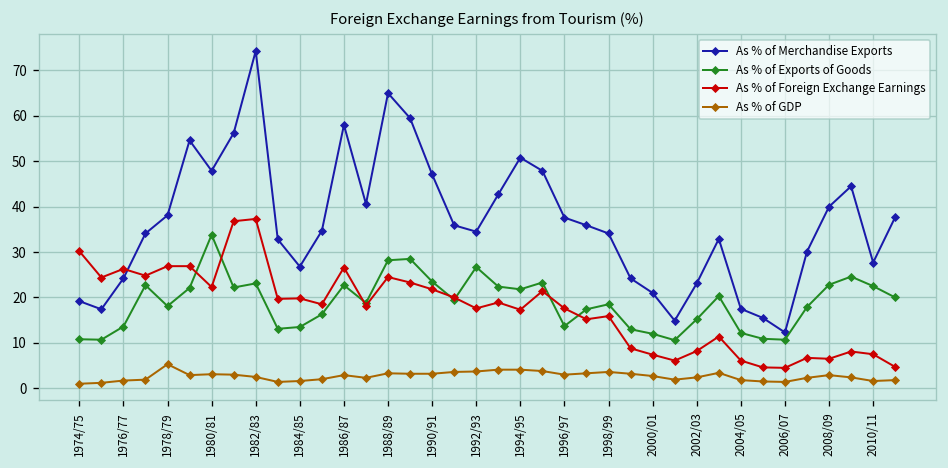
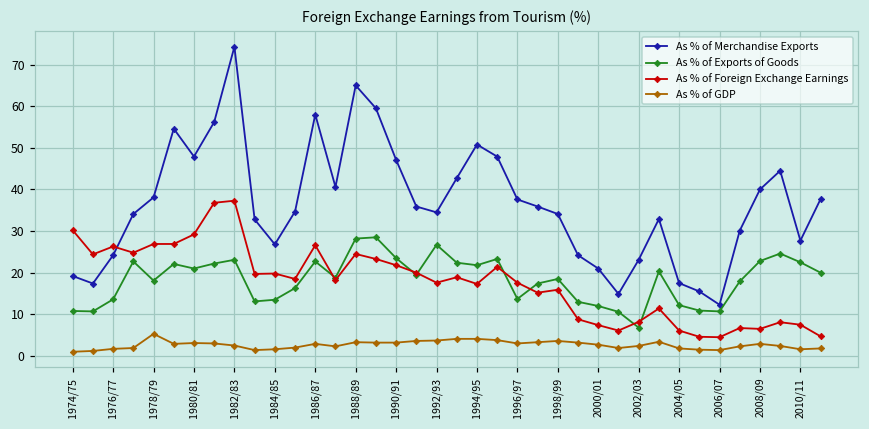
As % of Exports of Goods, 1980/81: 34 -> 21
As % of Foreign Exchange Earnings, 1980/81: 22 -> 29
As % of Exports of Goods, 2002/03: 15 -> 7
